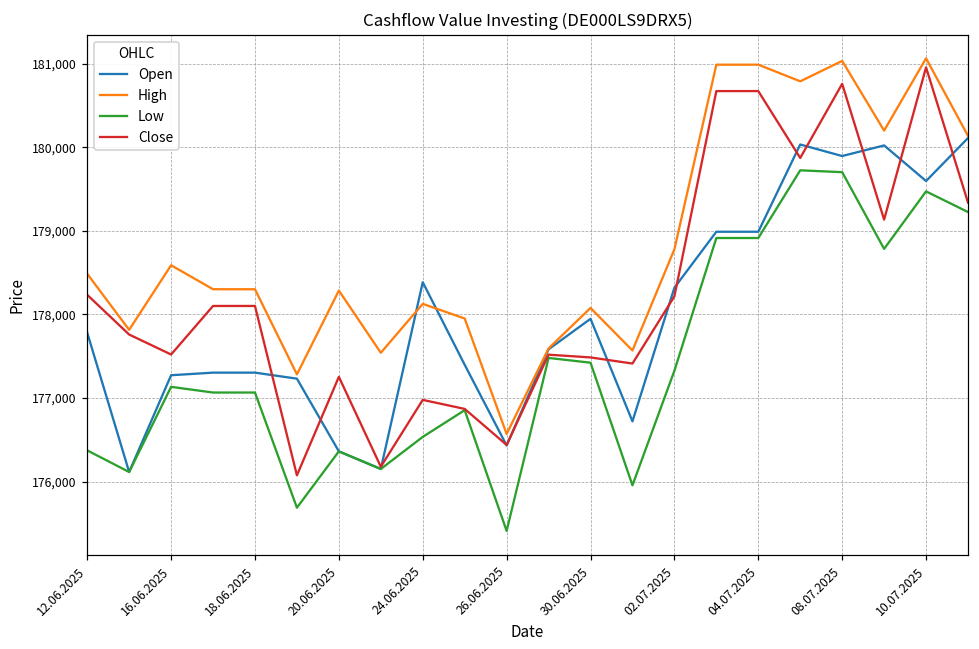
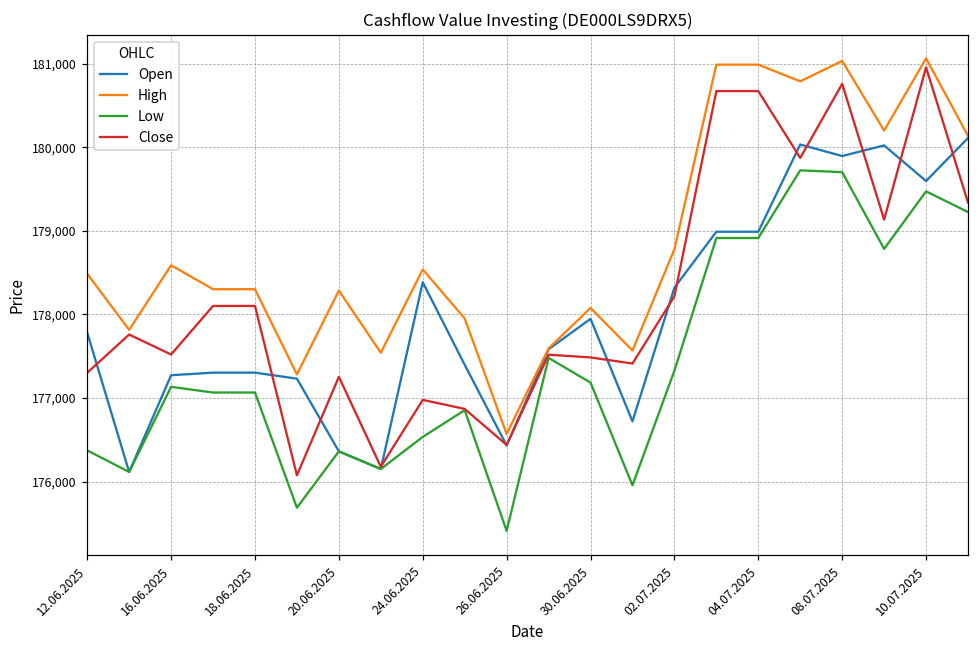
Close, 12.06.2025: 178,200 -> 177,300
High, 24.06.2025: 178,100 -> 178,500
Low, 30.06.2025: 177,400 -> 177,200
